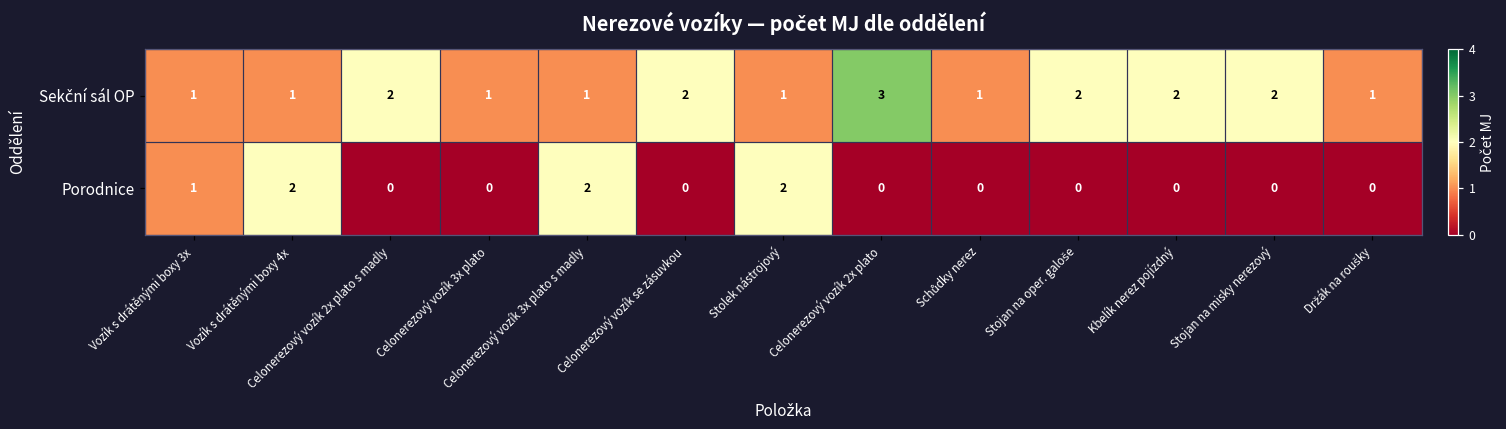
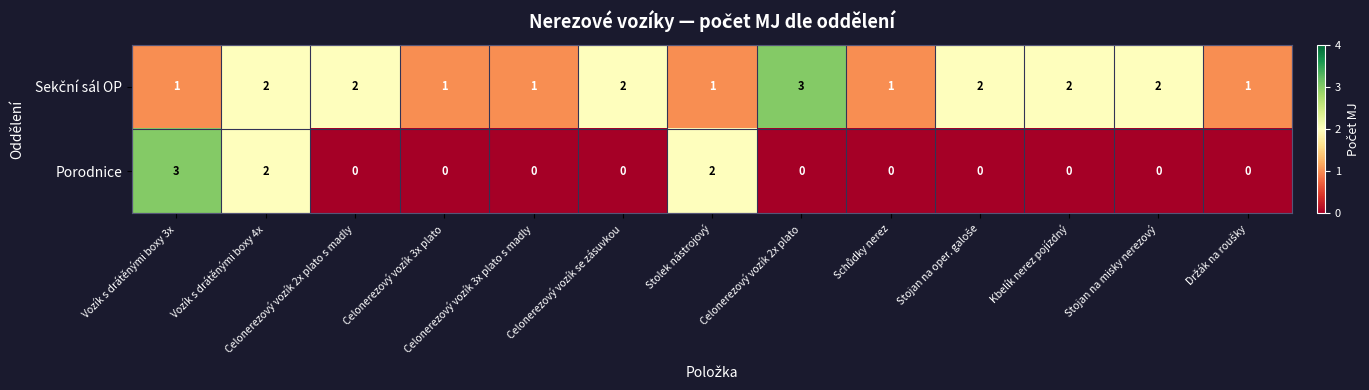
Sekční sál OP, Vozík s drátěnými boxy 4x: 1 -> 2
Porodnice, Vozík s drátěnými boxy 3x: 1 -> 3
Porodnice, Celonerezový vozík 3x plato s madly: 2 -> 0
